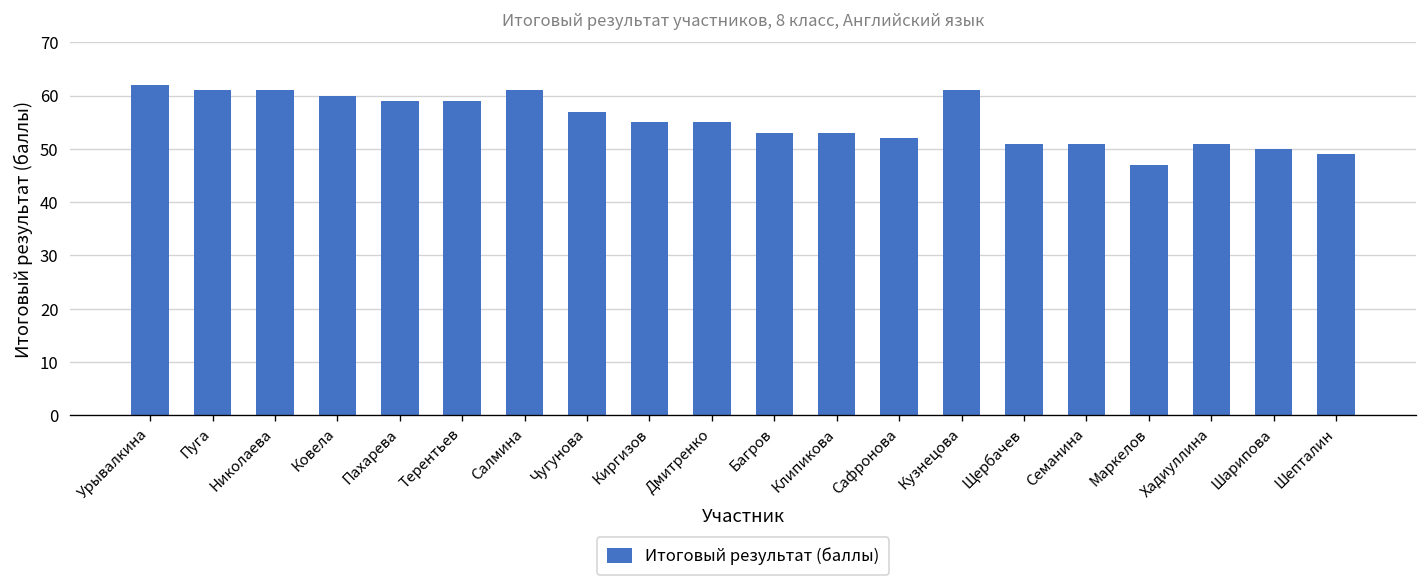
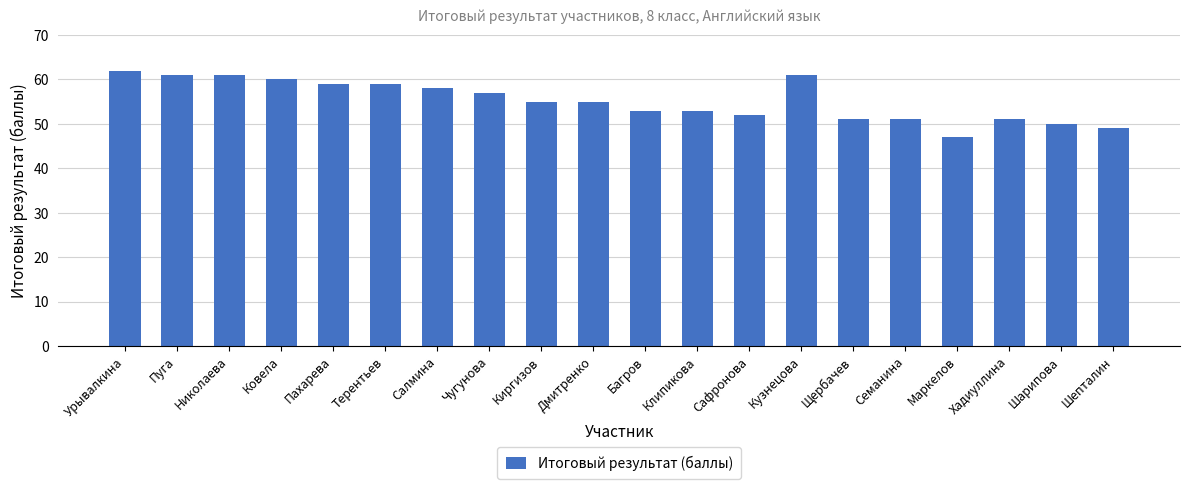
Салмина: 61 -> 58
